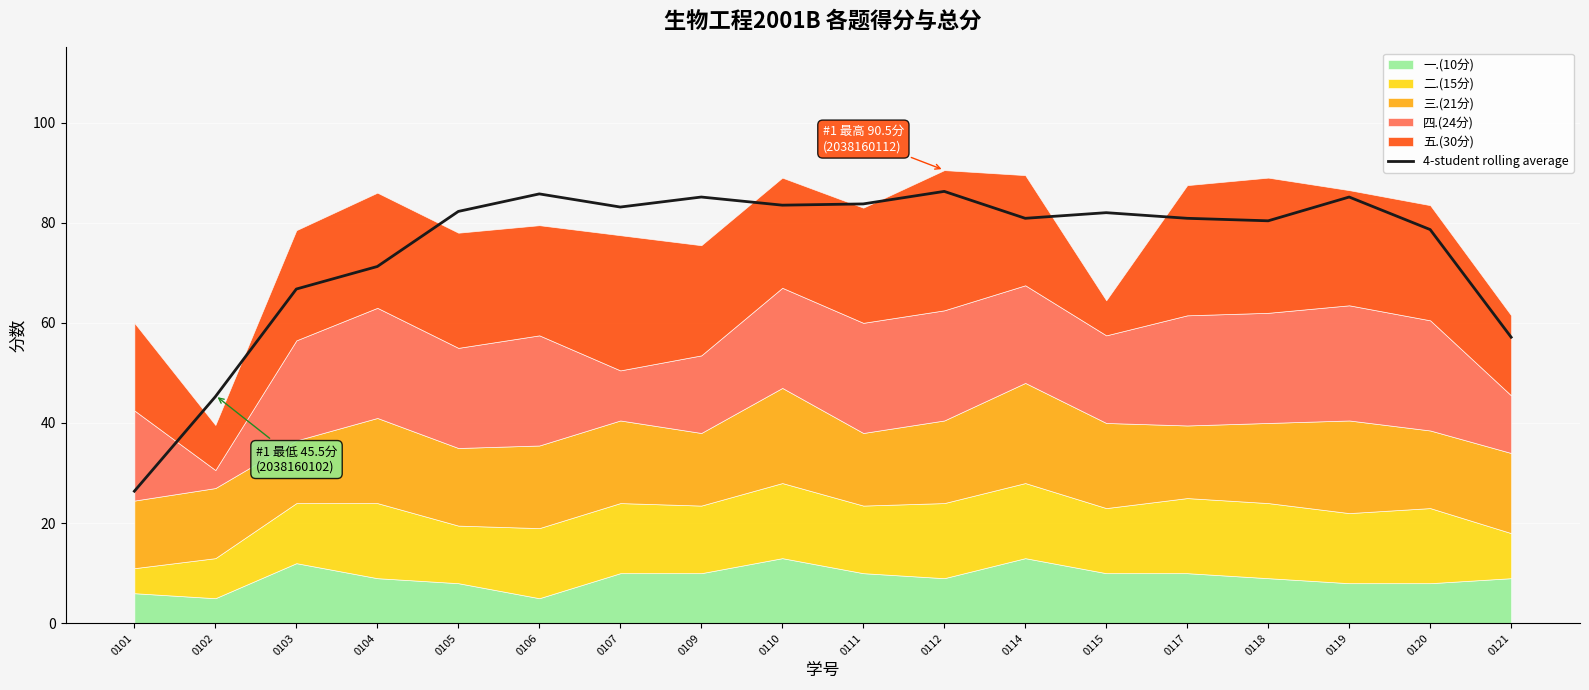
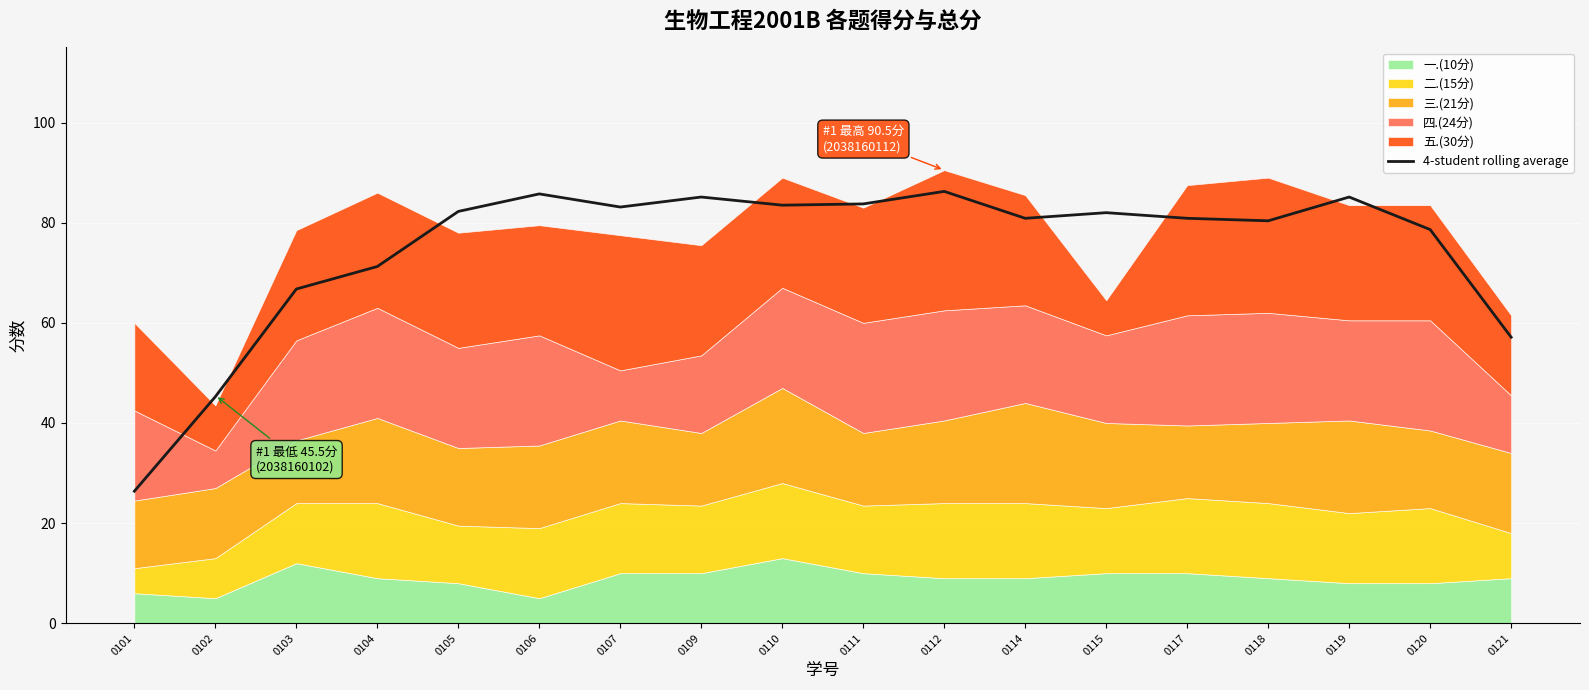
四.(24分), 0102: 4 -> 8
一.(10分), 0114: 13 -> 9
四.(24分), 0119: 23 -> 20
